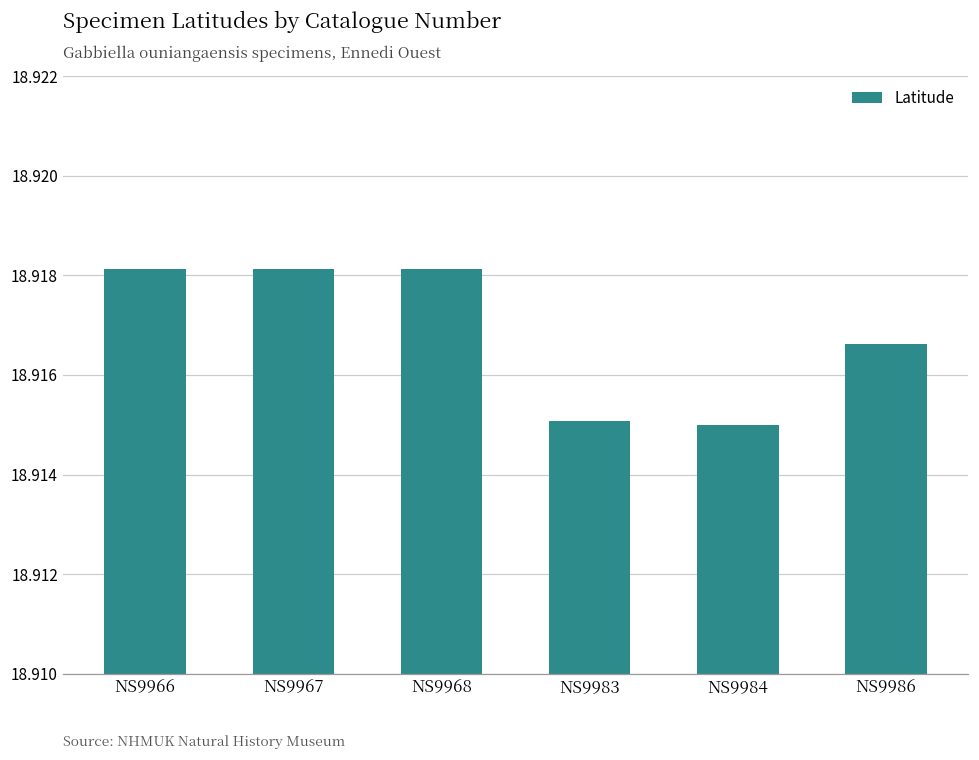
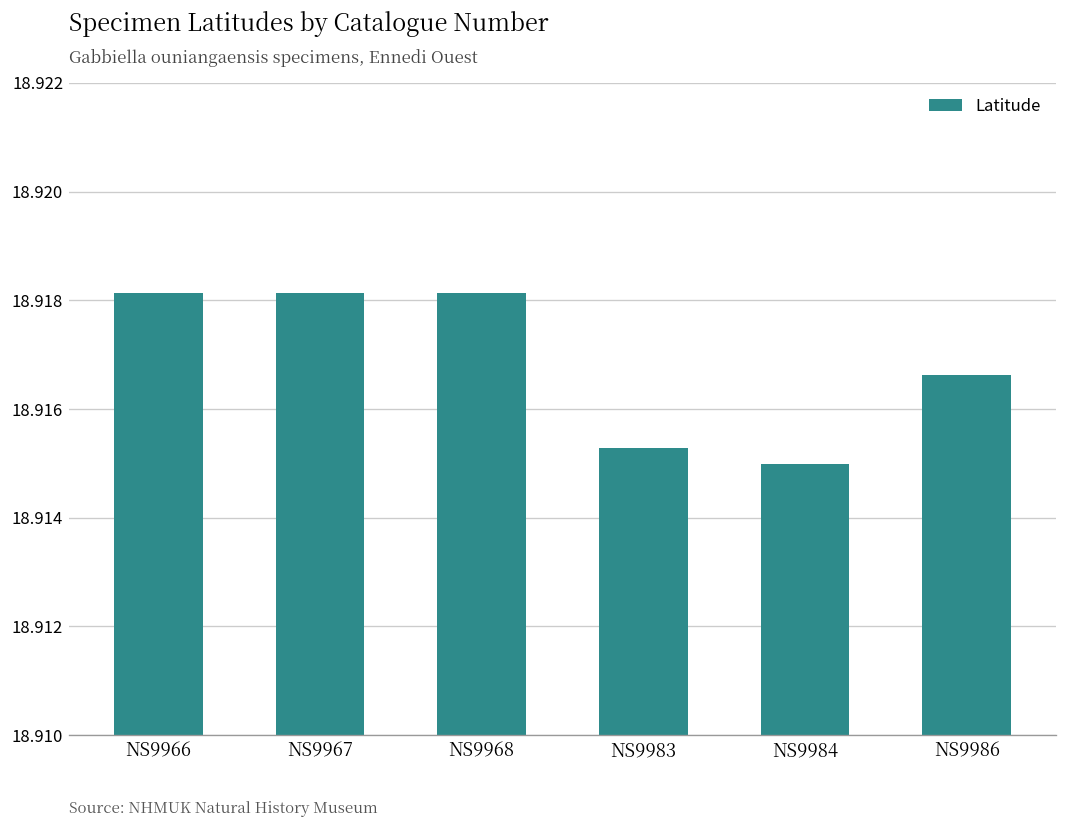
NS9983: 18.9151 -> 18.9153
